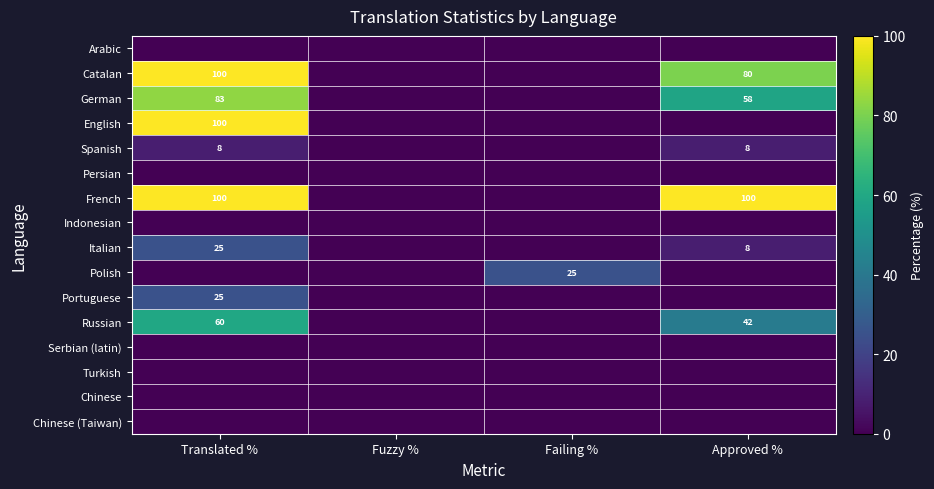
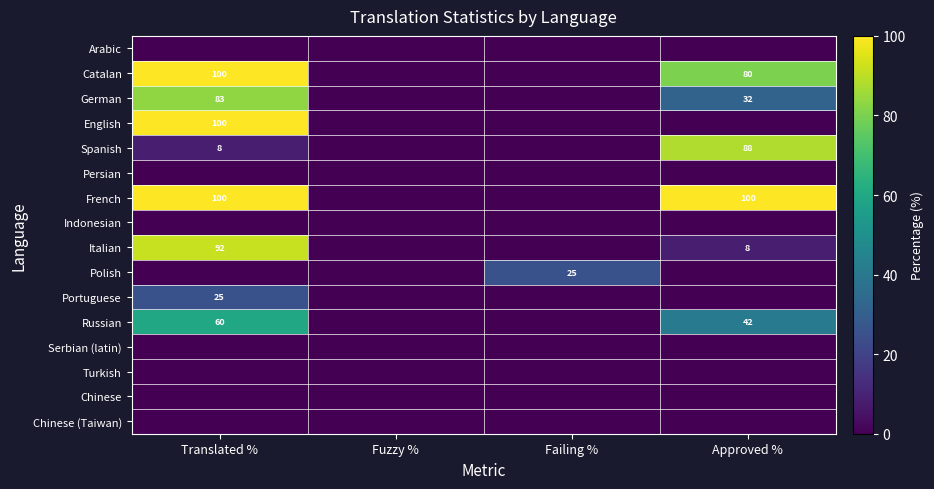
German, Approved %: 58 -> 32
Spanish, Approved %: 8 -> 88
Italian, Translated %: 25 -> 92
